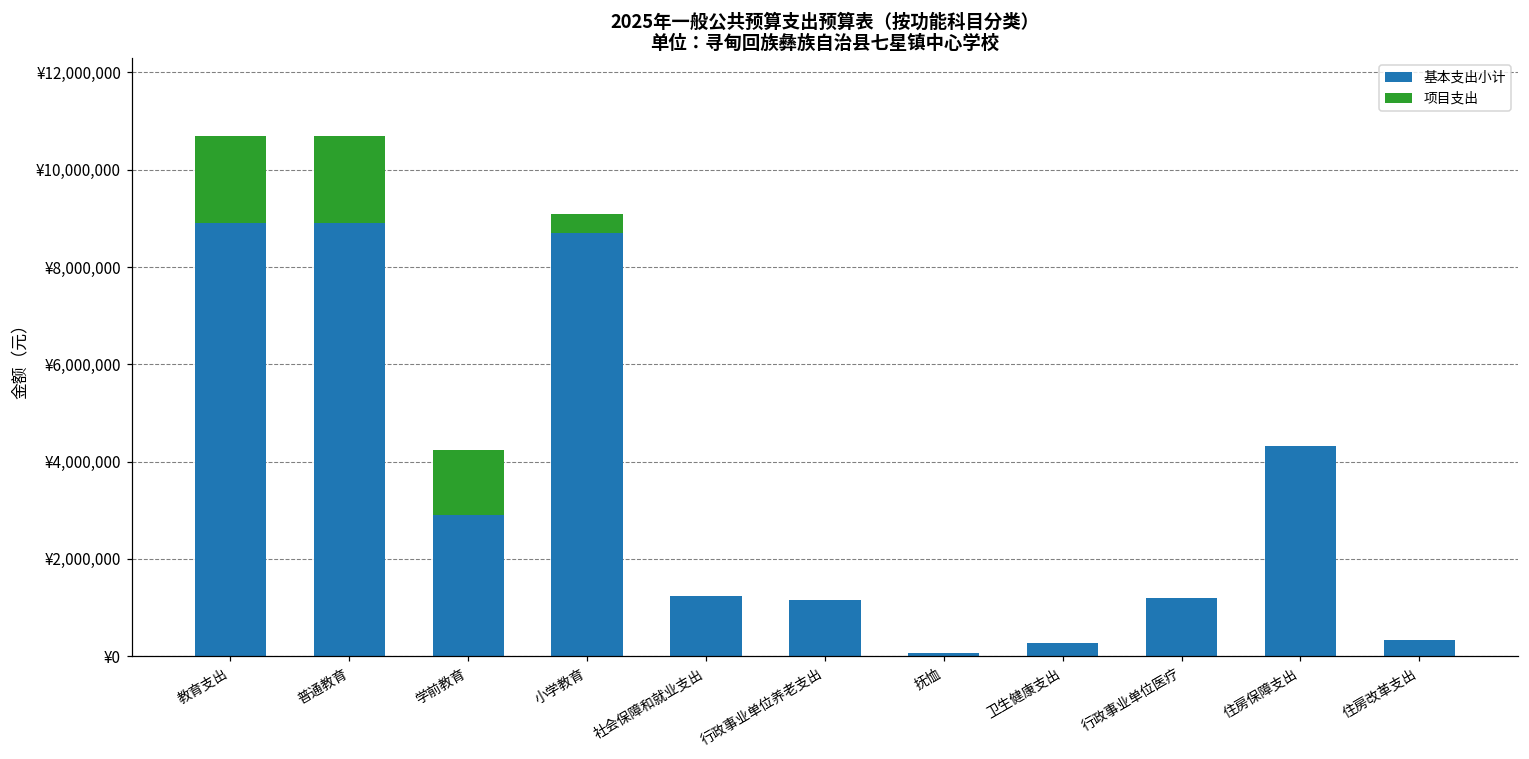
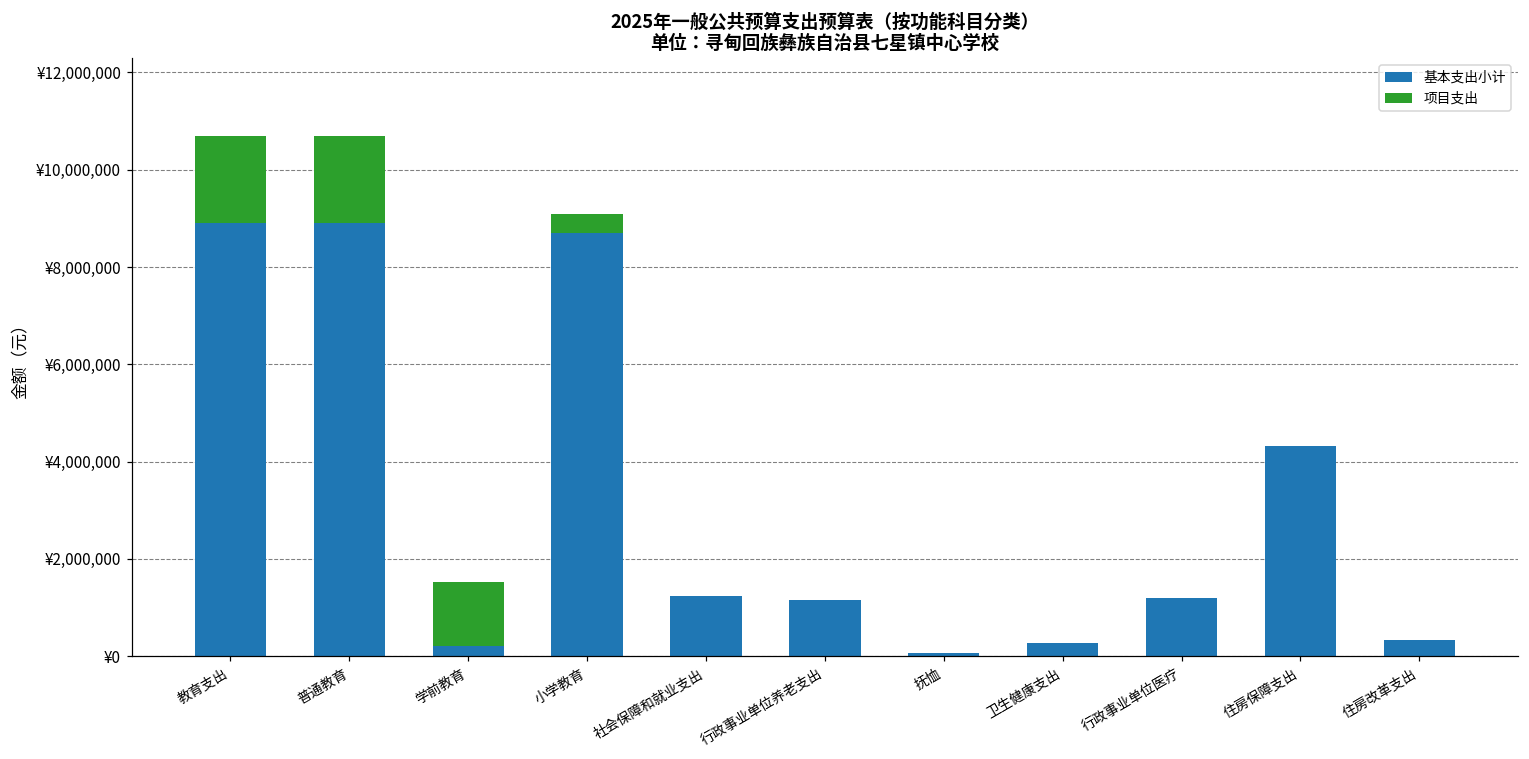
基本支出小计, 学前教育: ¥2,900,000 -> ¥200,000
